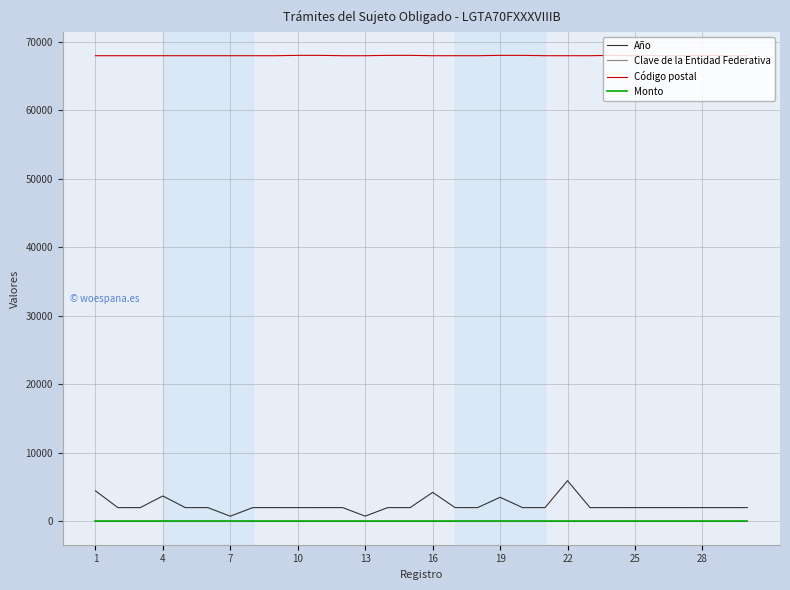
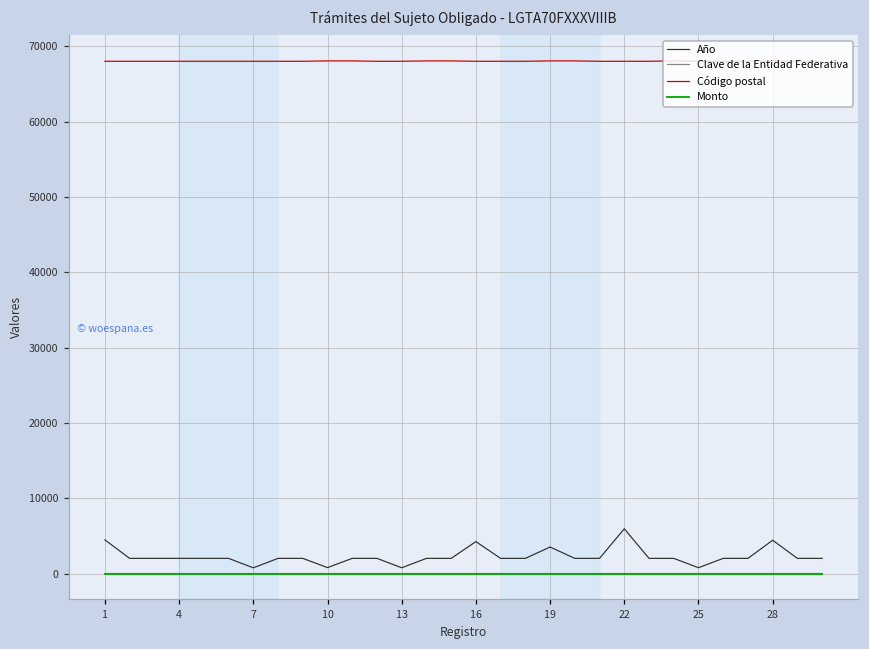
Año, 4: 4000 -> 2000
Año, 10: 2000 -> 1000
Año, 25: 2000 -> 1000
Año, 28: 2000 -> 4000
